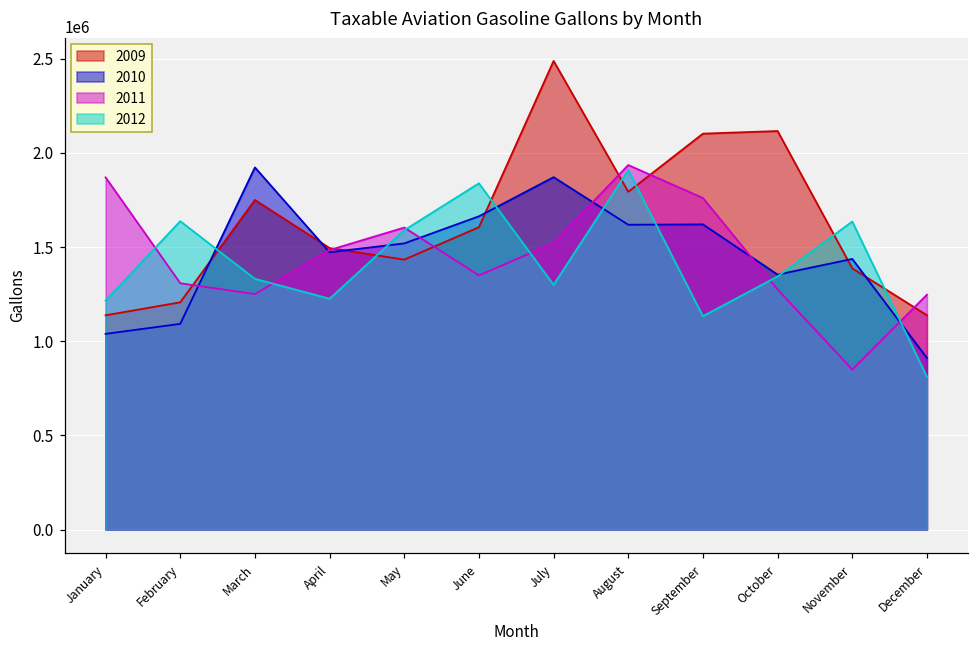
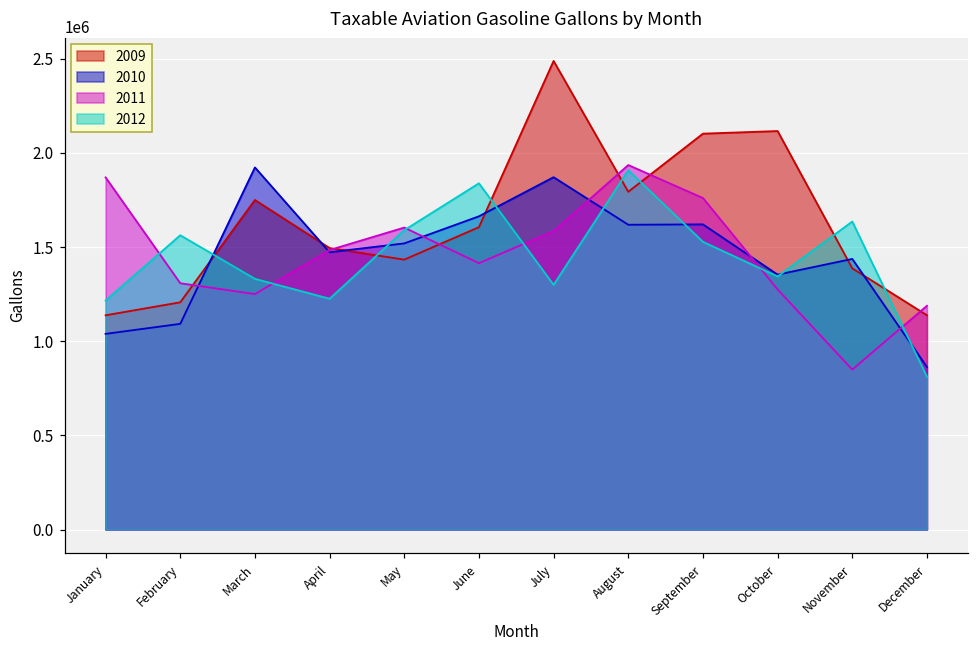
2012, February: 1640000 -> 1560000
2011, June: 1350000 -> 1410000
2011, July: 1520000 -> 1580000
2012, September: 1130000 -> 1530000
2010, December: 910000 -> 860000
2011, December: 1250000 -> 1190000
